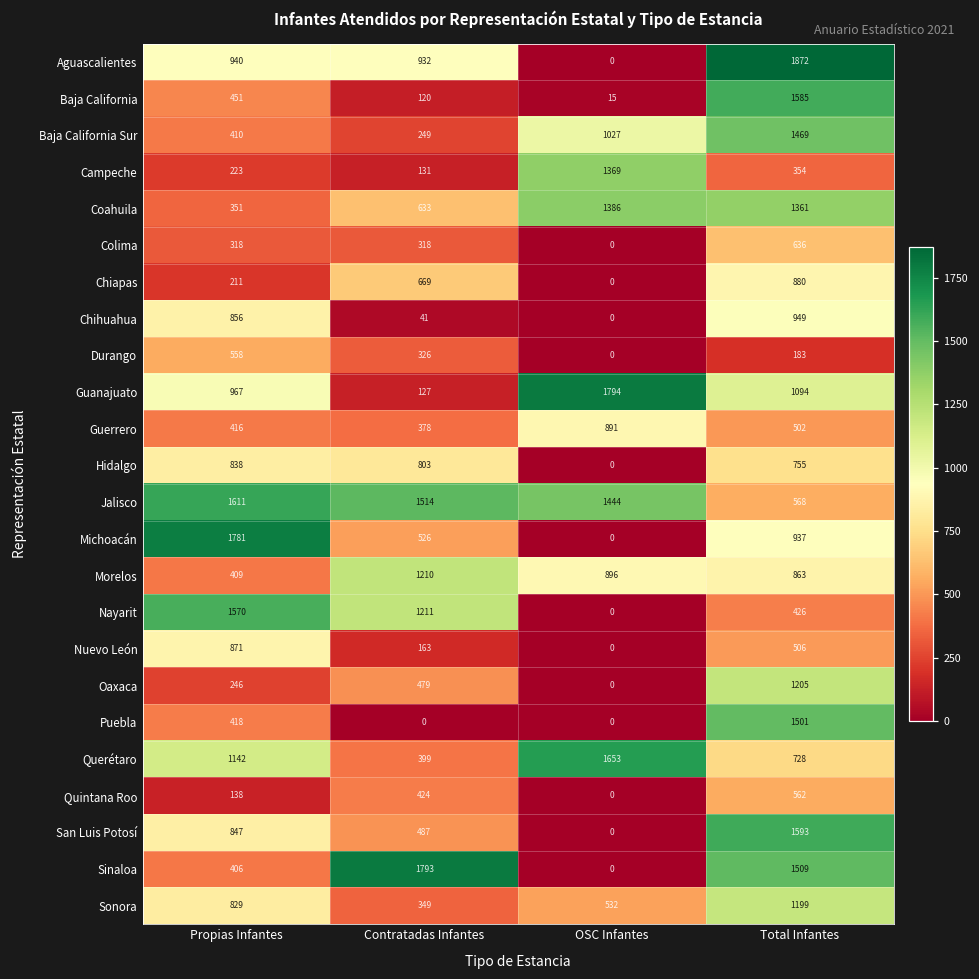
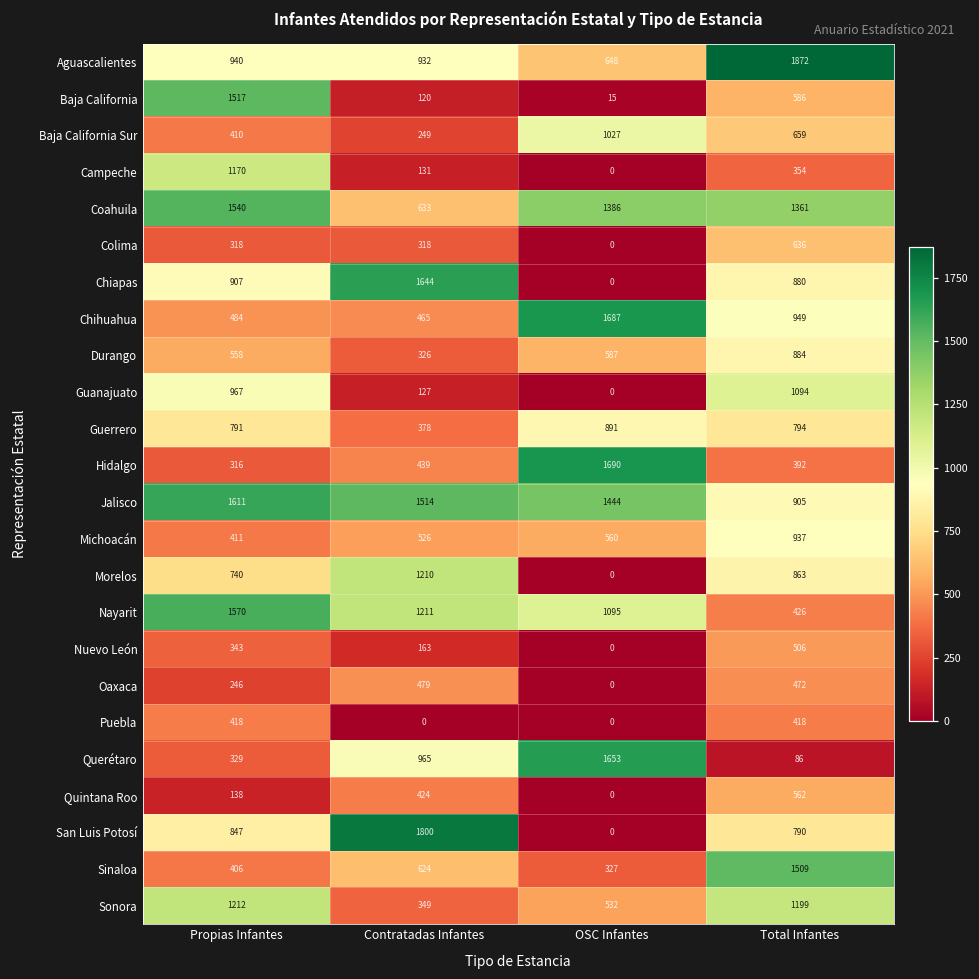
Aguascalientes, OSC Infantes: 0 -> 648
Baja California, Propias Infantes: 451 -> 1517
Baja California, Total Infantes: 1585 -> 586
Baja California Sur, Total Infantes: 1469 -> 659
Campeche, Propias Infantes: 223 -> 1170
Campeche, OSC Infantes: 1369 -> 0
Coahuila, Propias Infantes: 351 -> 1540
Chiapas, Propias Infantes: 211 -> 907
Chiapas, Contratadas Infantes: 669 -> 1644
Chihuahua, Propias Infantes: 856 -> 484
Chihuahua, Contratadas Infantes: 41 -> 465
Chihuahua, OSC Infantes: 0 -> 1687
Durango, OSC Infantes: 0 -> 587
Durango, Total Infantes: 183 -> 884
Guanajuato, OSC Infantes: 1794 -> 0
Guerrero, Propias Infantes: 416 -> 791
Guerrero, Total Infantes: 502 -> 794
Hidalgo, Propias Infantes: 838 -> 316
Hidalgo, Contratadas Infantes: 803 -> 439
Hidalgo, OSC Infantes: 0 -> 1690
Hidalgo, Total Infantes: 755 -> 392
Jalisco, Total Infantes: 568 -> 905
Michoacán, Propias Infantes: 1781 -> 411
Michoacán, OSC Infantes: 0 -> 560
Morelos, Propias Infantes: 409 -> 740
Morelos, OSC Infantes: 896 -> 0
Nayarit, OSC Infantes: 0 -> 1095
Nuevo León, Propias Infantes: 871 -> 343
Oaxaca, Total Infantes: 1205 -> 472
Puebla, Total Infantes: 1501 -> 418
Querétaro, Propias Infantes: 1142 -> 329
Querétaro, Contratadas Infantes: 399 -> 965
Querétaro, Total Infantes: 728 -> 86
San Luis Potosí, Contratadas Infantes: 487 -> 1800
San Luis Potosí, Total Infantes: 1593 -> 790
Sinaloa, Contratadas Infantes: 1793 -> 624
Sinaloa, OSC Infantes: 0 -> 327
Sonora, Propias Infantes: 829 -> 1212
